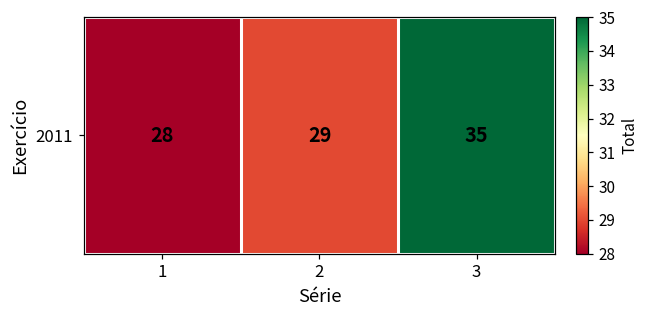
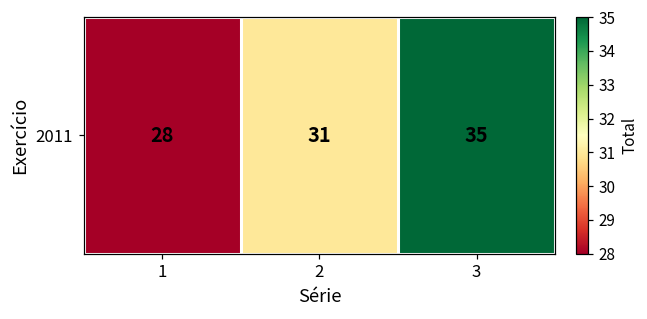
2011, 2: 29 -> 31
